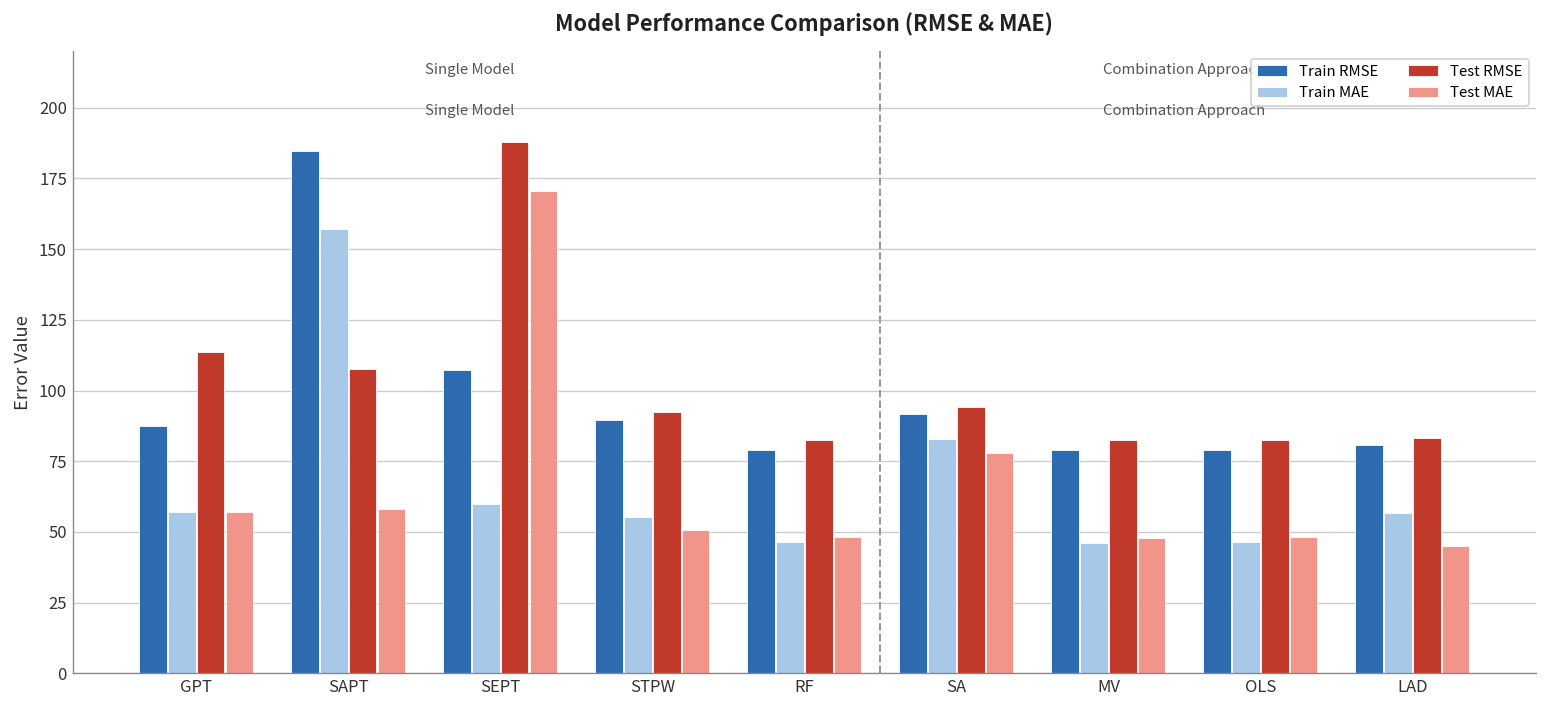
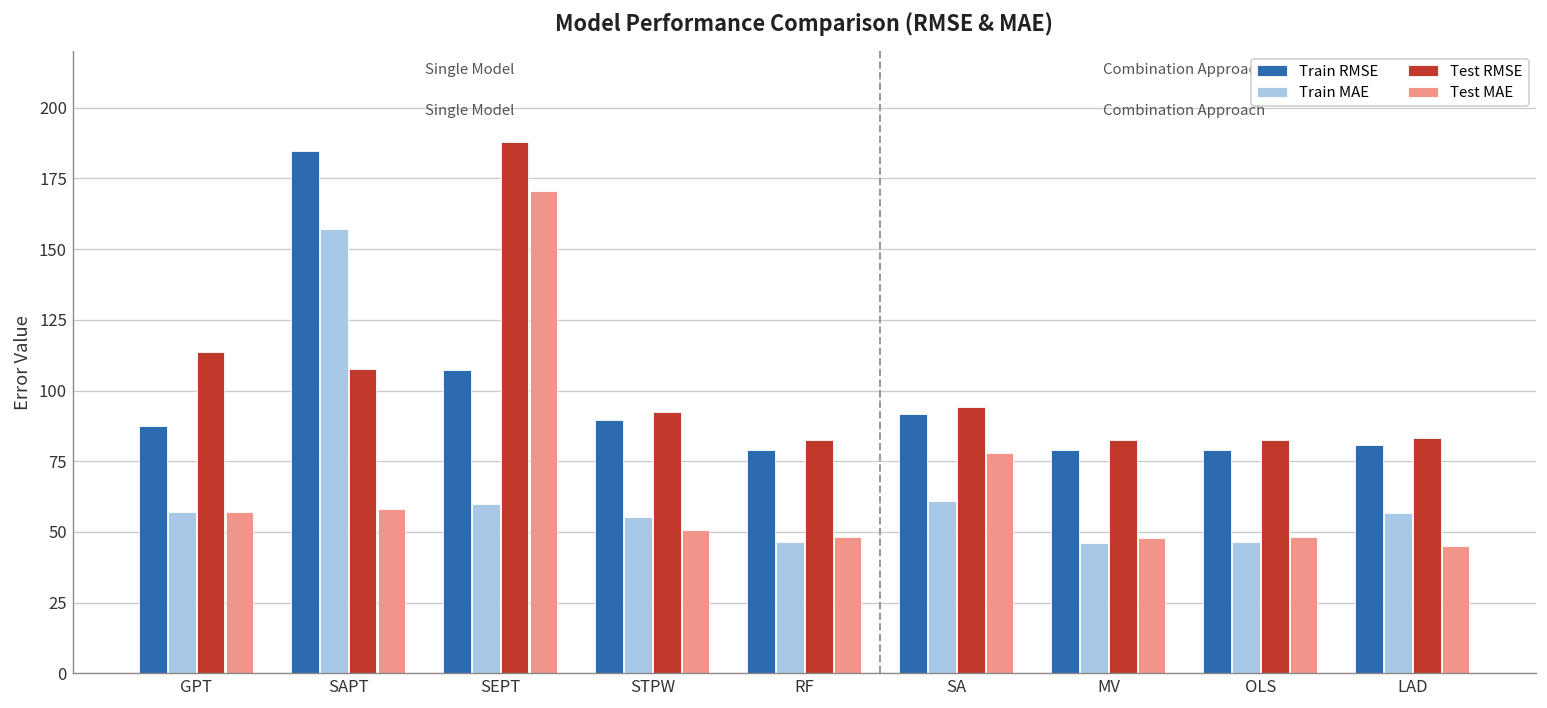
Train MAE, SA: 83 -> 61
